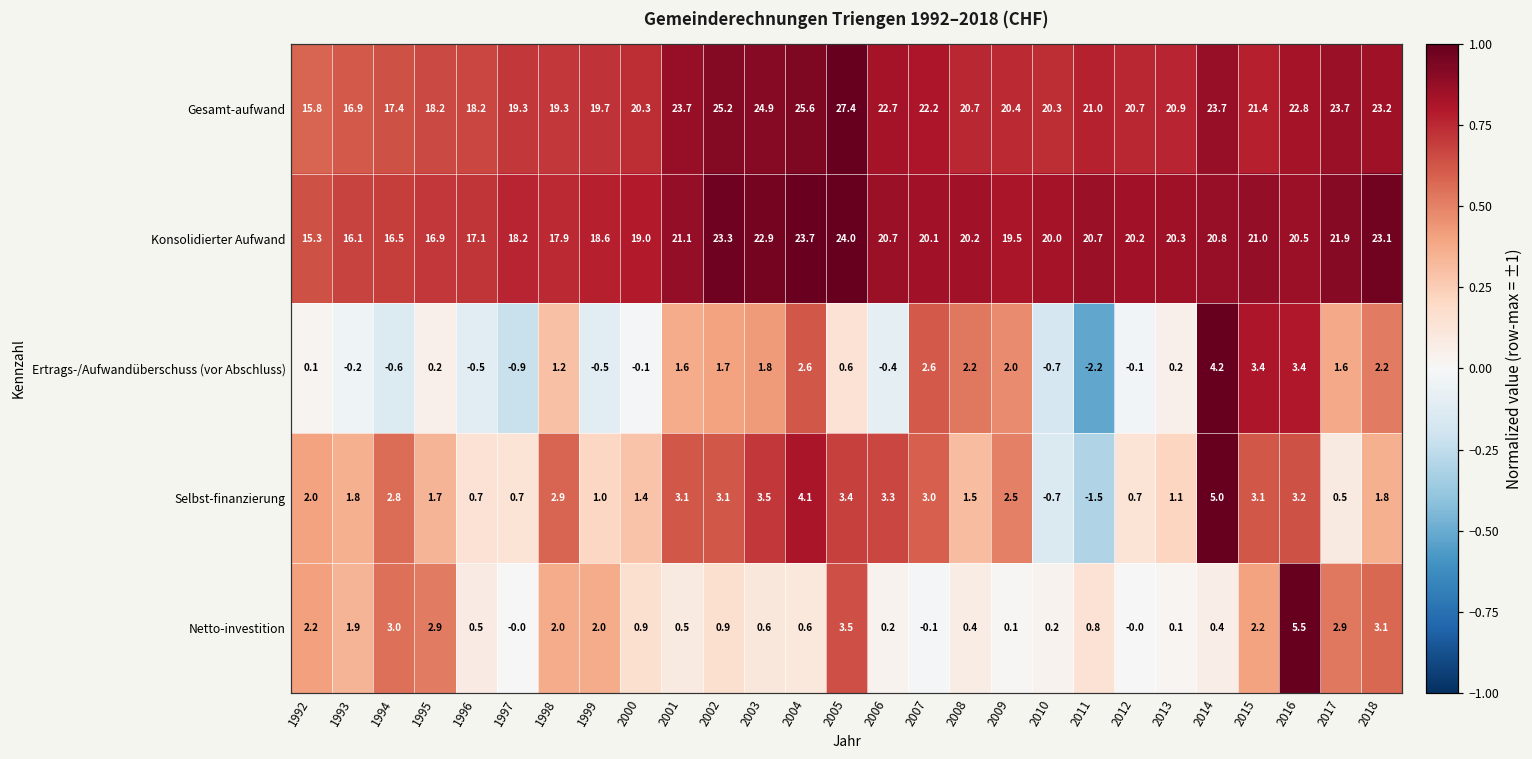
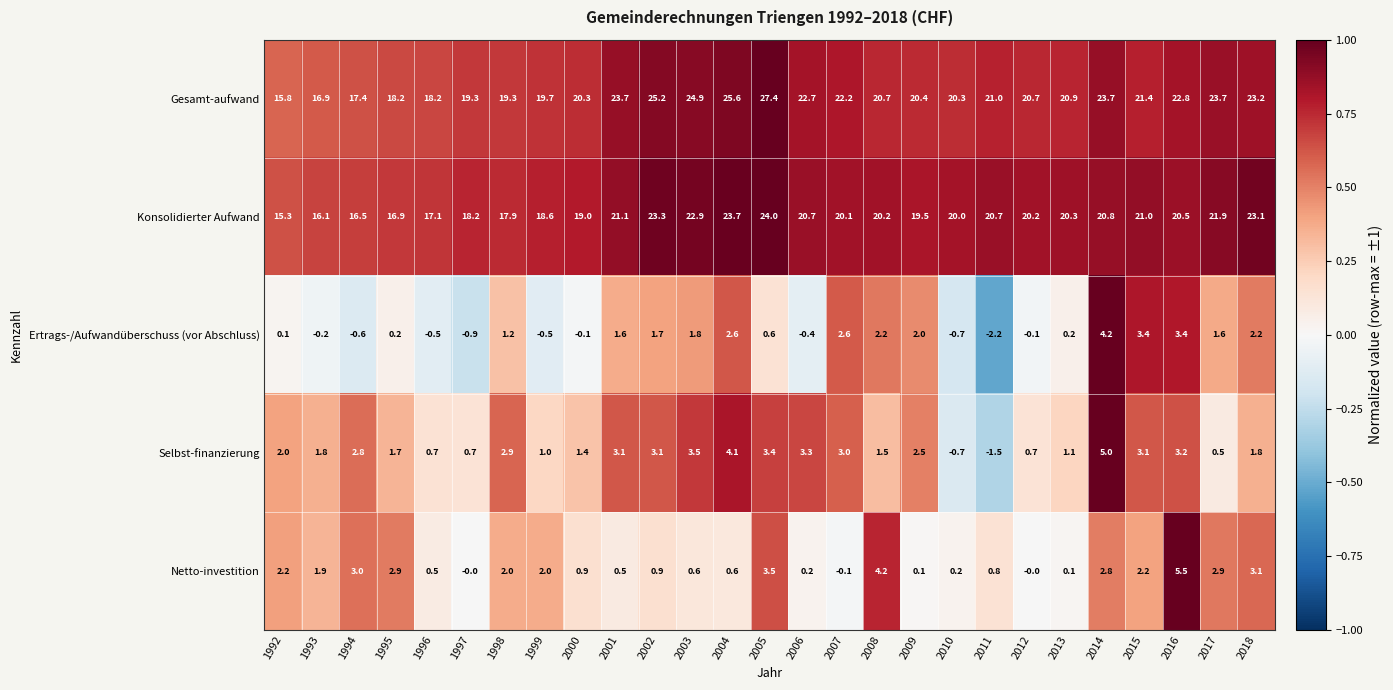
Netto-investition, 2008: 0.4 -> 4.2
Netto-investition, 2014: 0.4 -> 2.8
